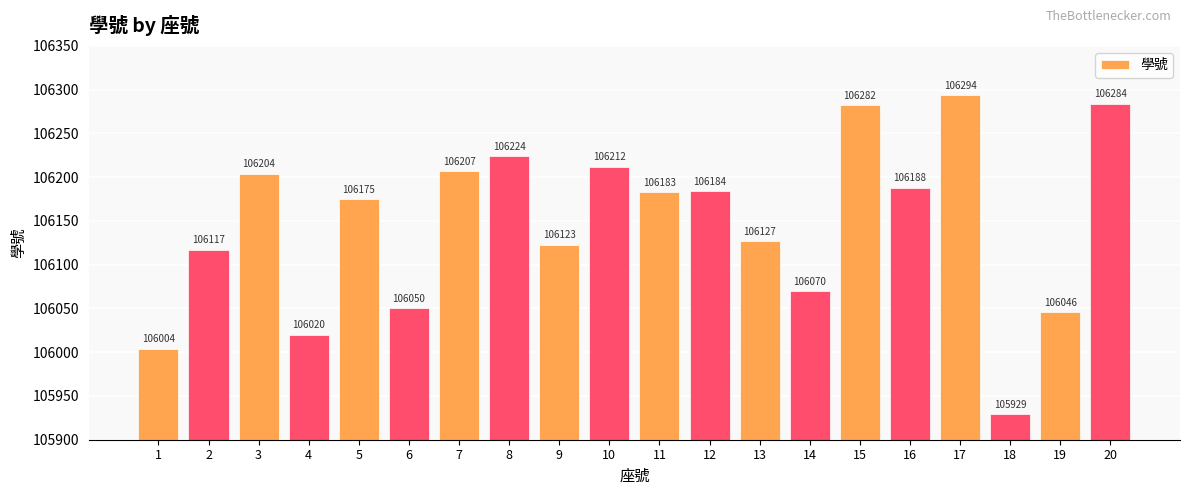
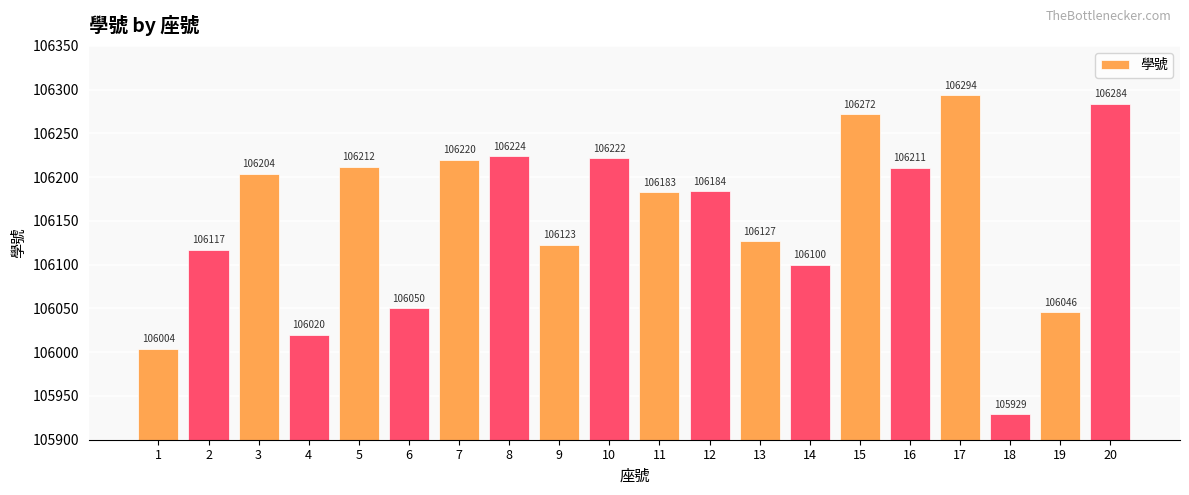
5: 106175 -> 106212
7: 106207 -> 106220
10: 106212 -> 106222
14: 106070 -> 106100
15: 106282 -> 106272
16: 106188 -> 106211
